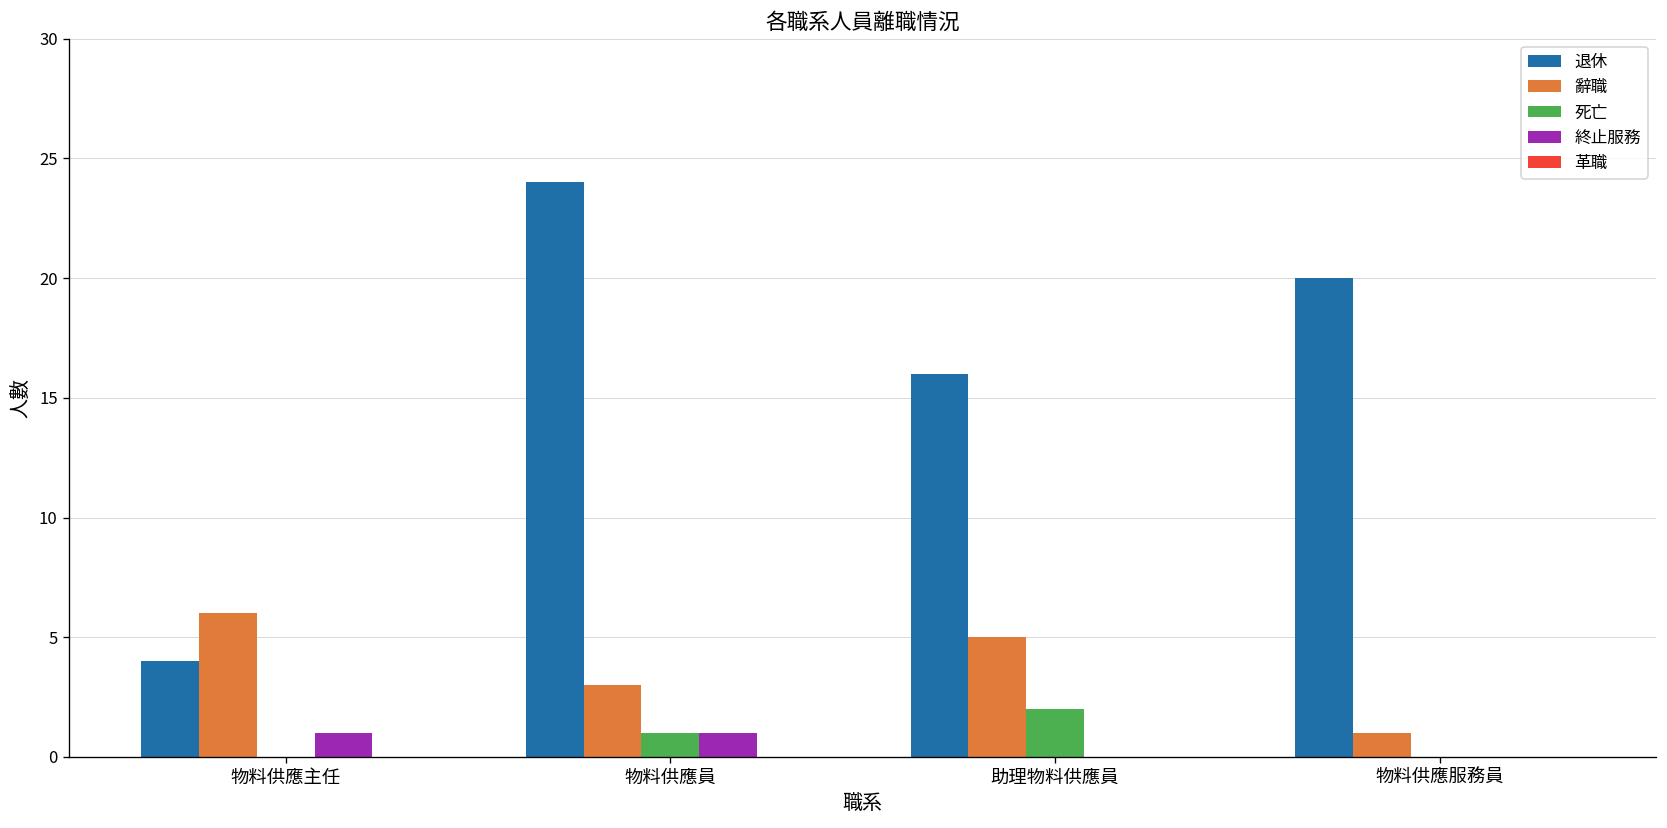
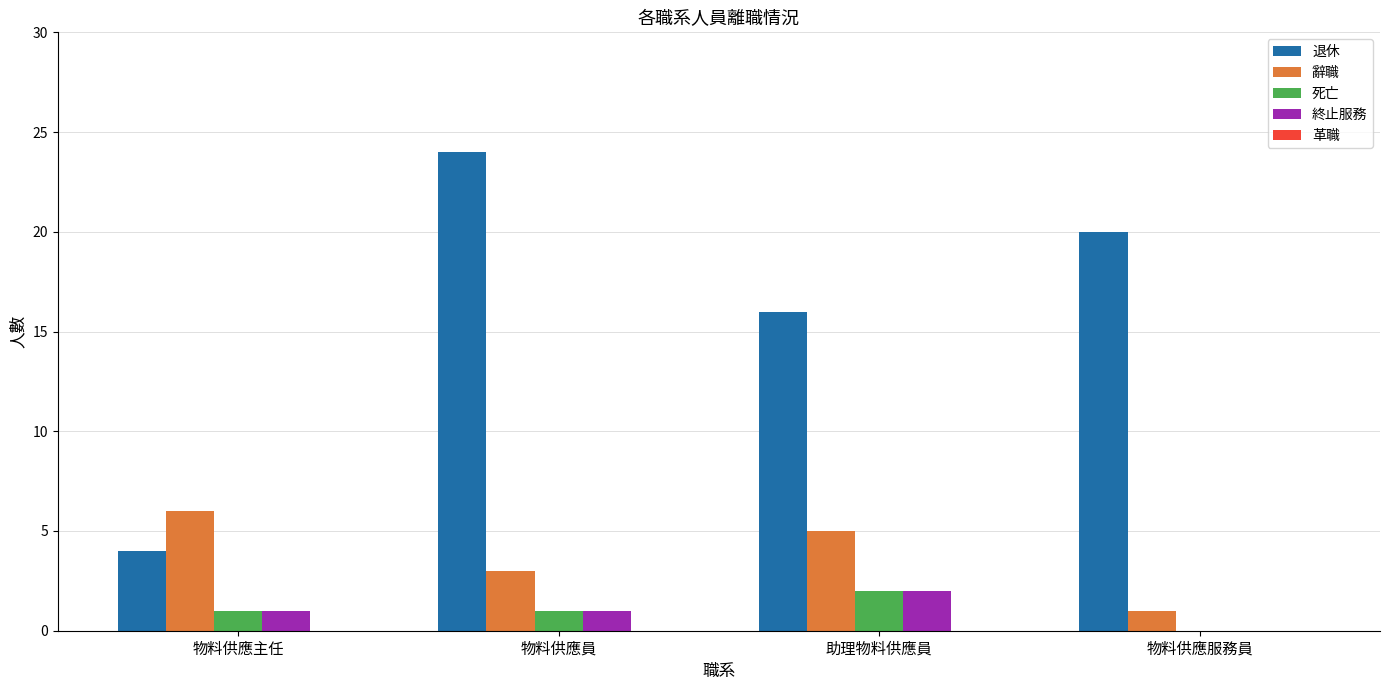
死亡, 物料供應主任: 0 -> 1
終止服務, 助理物料供應員: 0 -> 2
